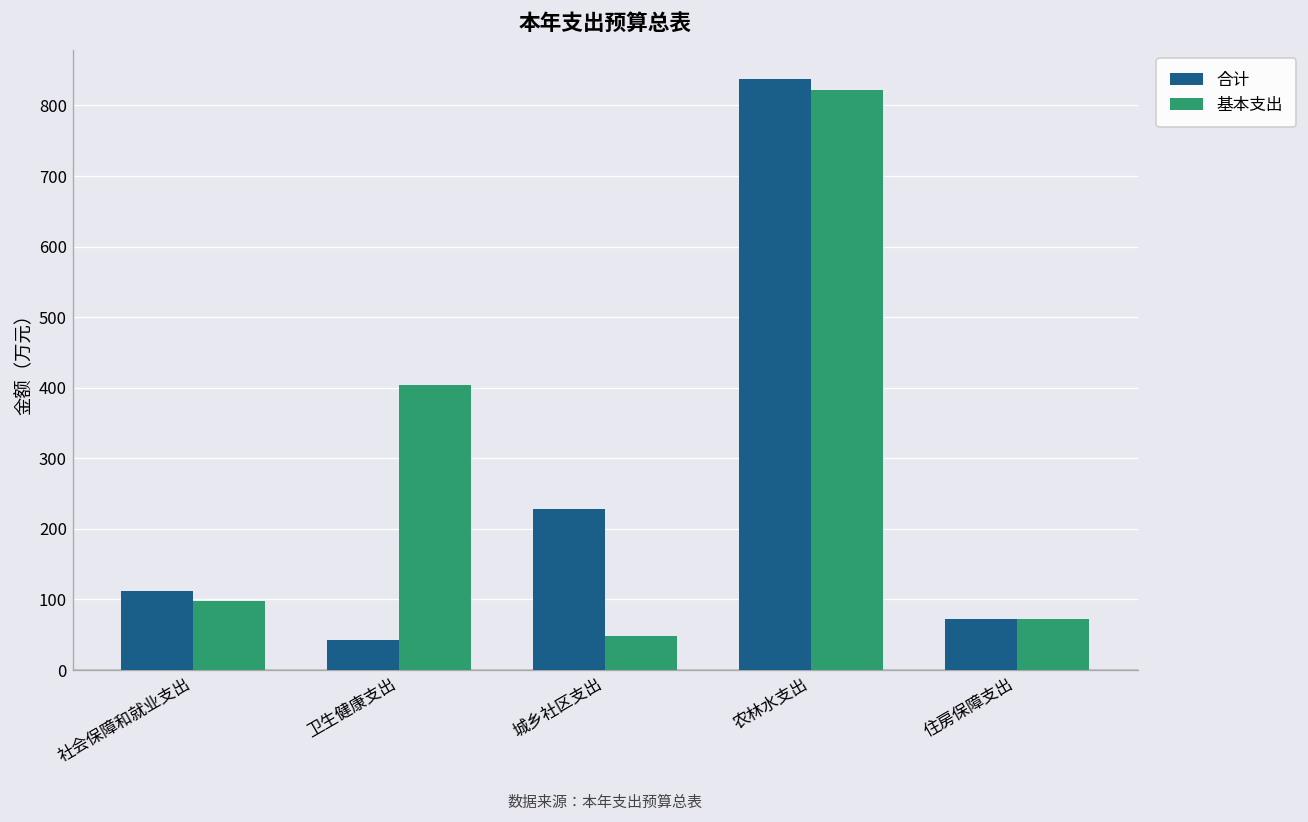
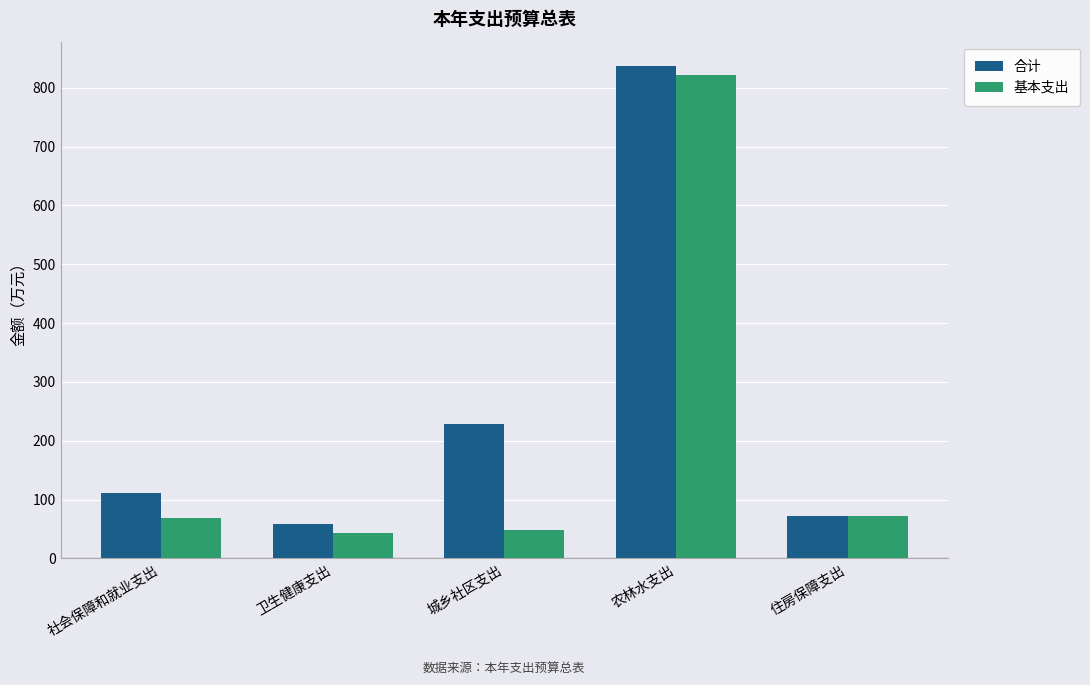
基本支出, 社会保障和就业支出: 100 -> 70
合计, 卫生健康支出: 40 -> 60
基本支出, 卫生健康支出: 400 -> 40
